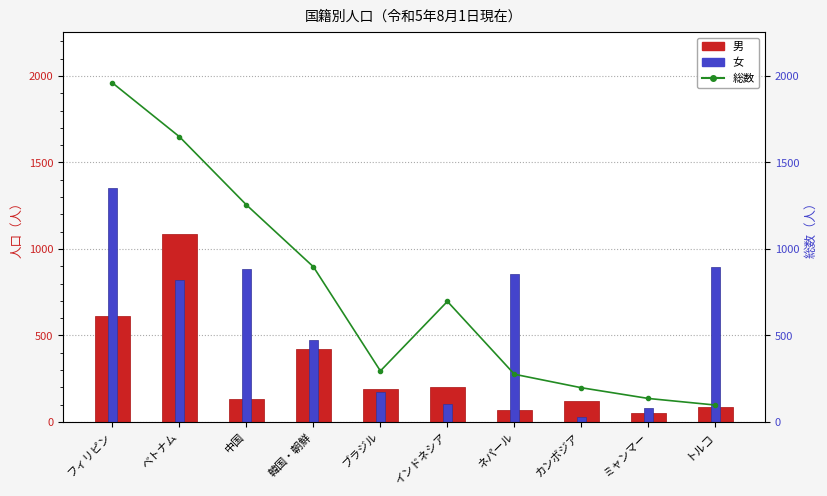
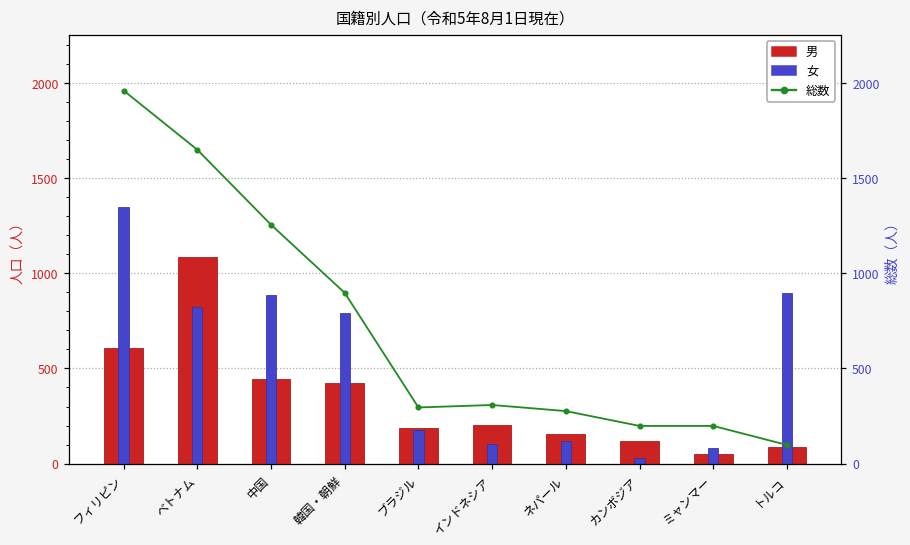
男, 中国: 130 -> 440
女, 韓国・朝鮮: 480 -> 790
男, ネパール: 70 -> 160
女, ネパール: 860 -> 120
総数, インドネシア: 700 -> 310
総数, ミャンマー: 140 -> 200
